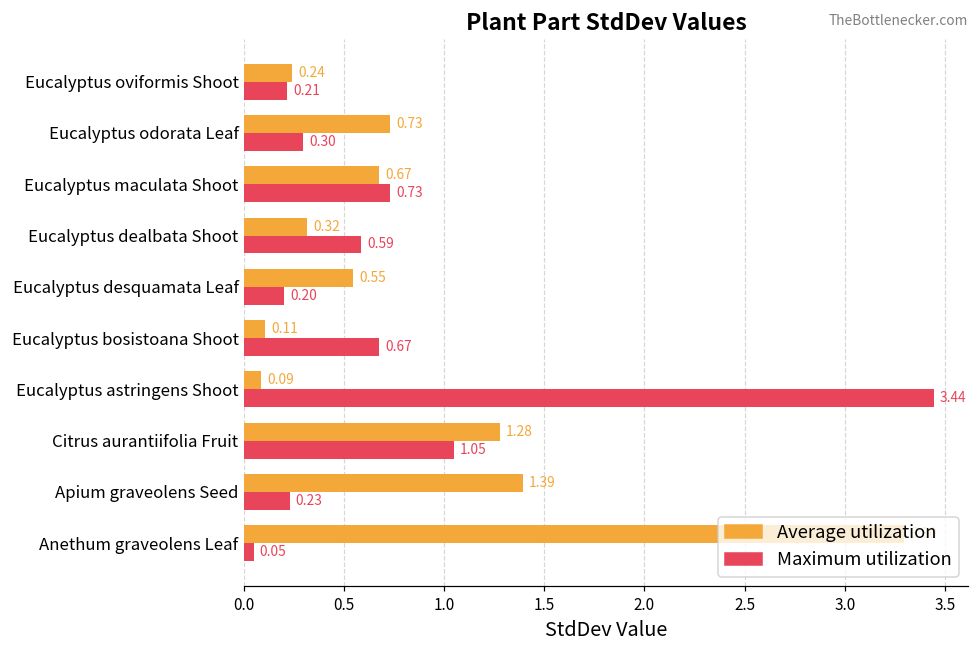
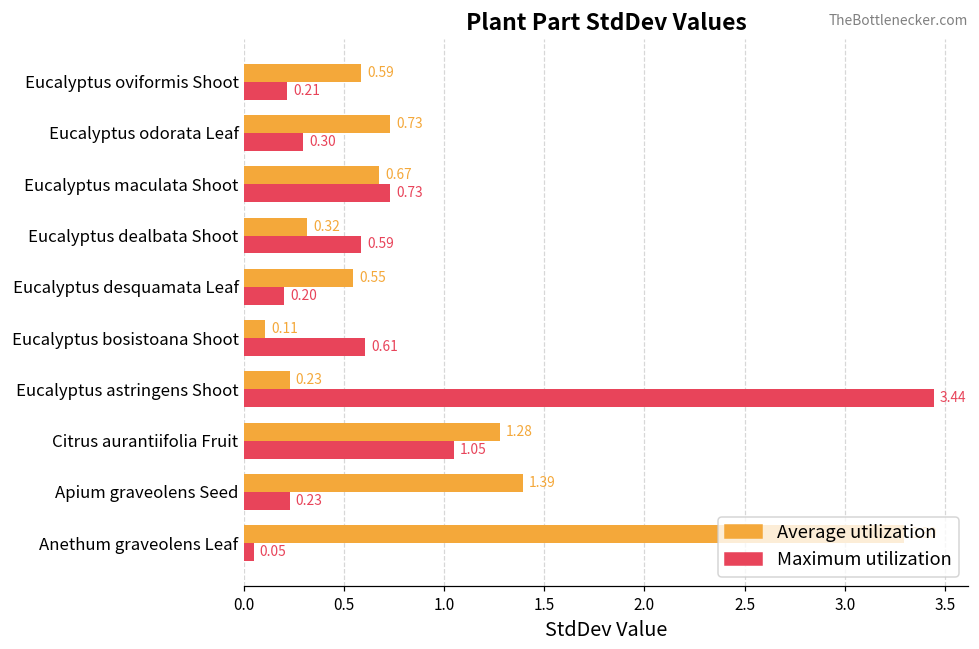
Average utilization, Eucalyptus oviformis Shoot: 0.24 -> 0.59
Maximum utilization, Eucalyptus bosistoana Shoot: 0.67 -> 0.61
Average utilization, Eucalyptus astringens Shoot: 0.09 -> 0.23
